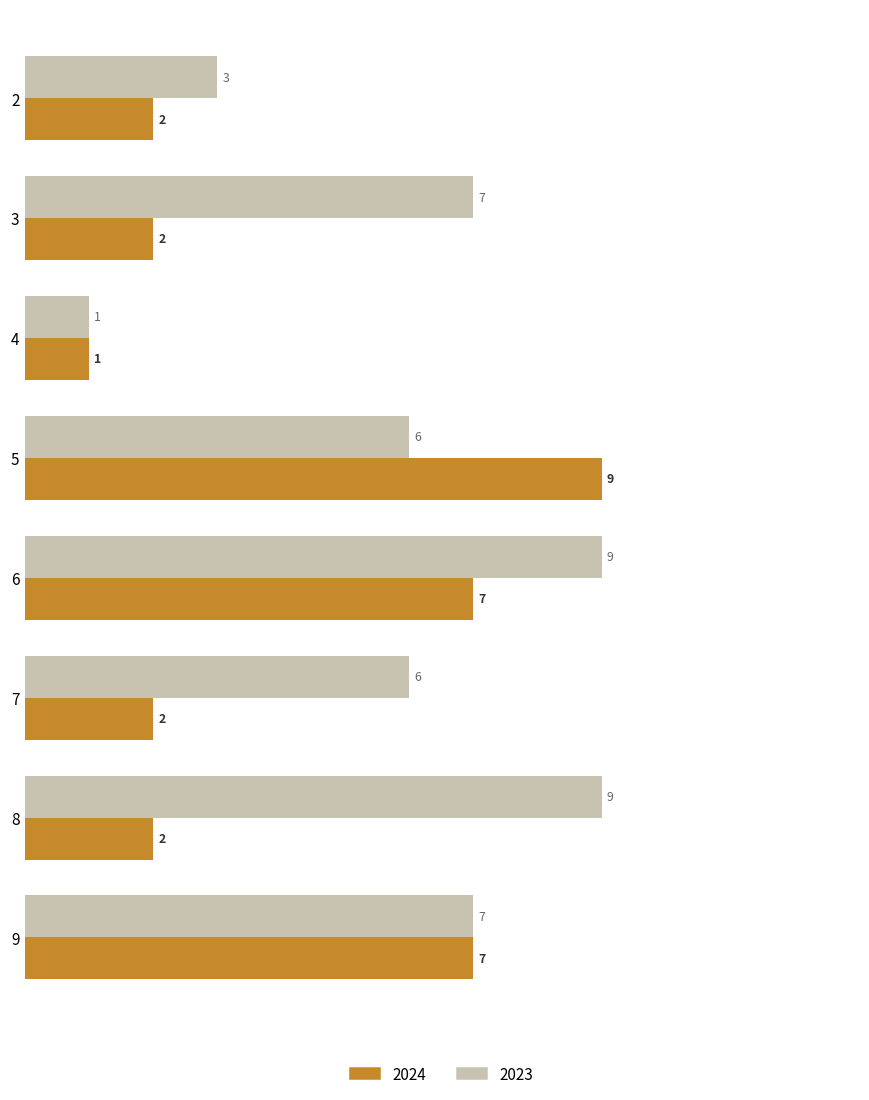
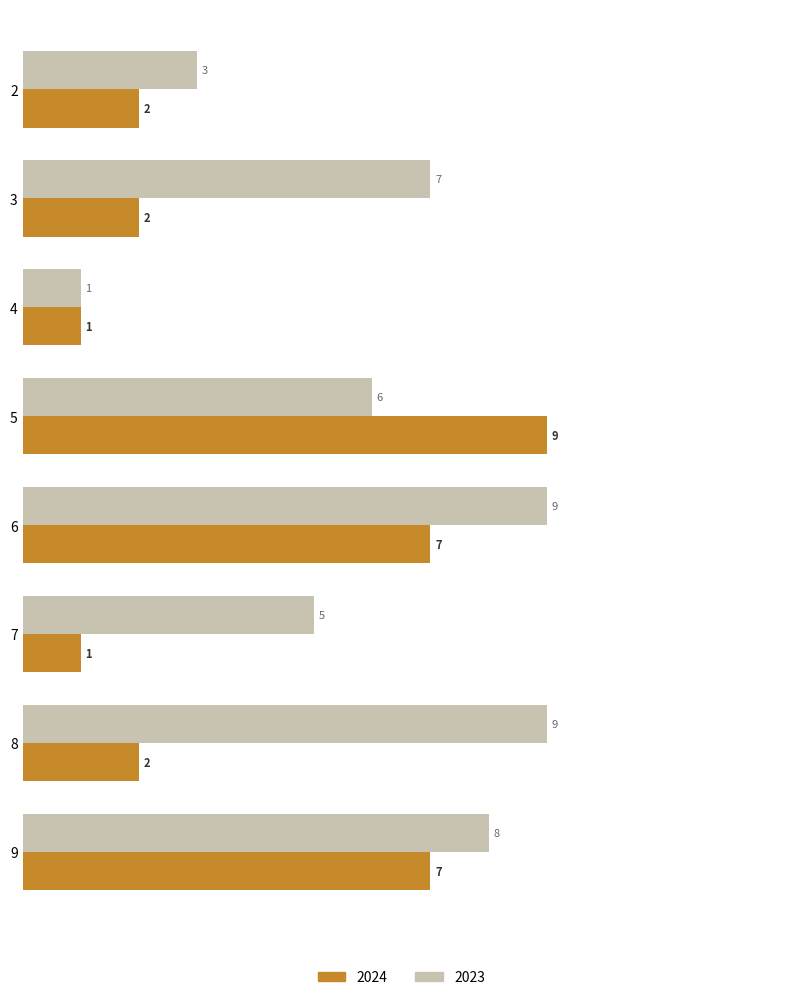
2023, 7: 6 -> 5
2024, 7: 2 -> 1
2023, 9: 7 -> 8
